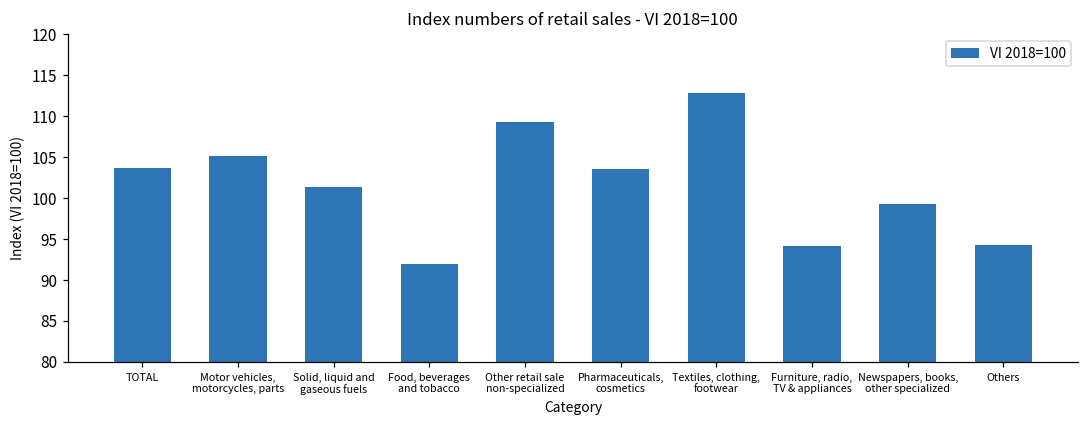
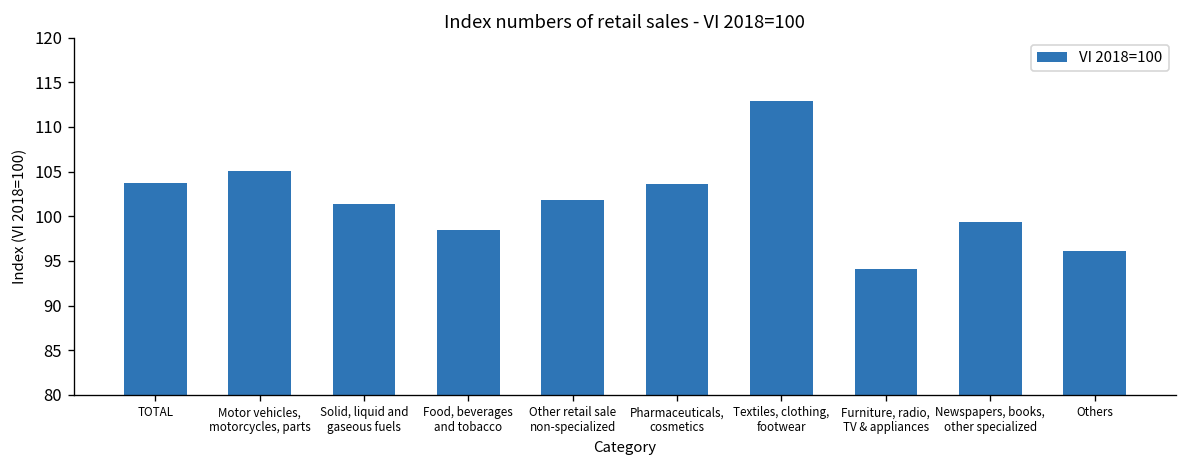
Food, beverages and tobacco: 92 -> 99
Other retail sale non-specialized: 109 -> 102
Others: 94 -> 96
